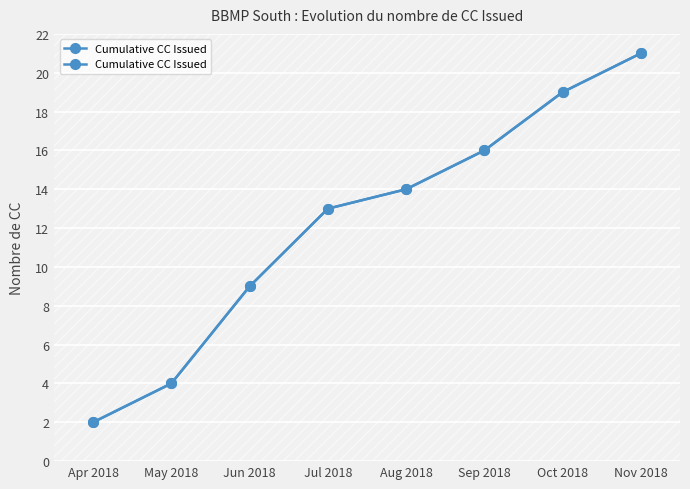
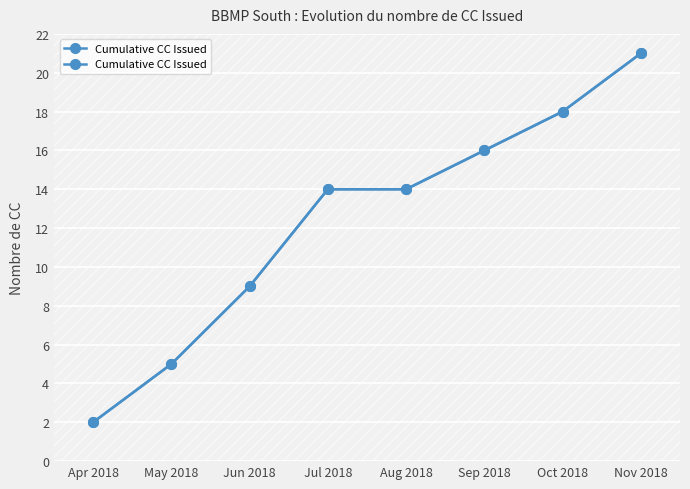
May 2018: 4 -> 5
Jul 2018: 13 -> 14
Oct 2018: 19 -> 18
